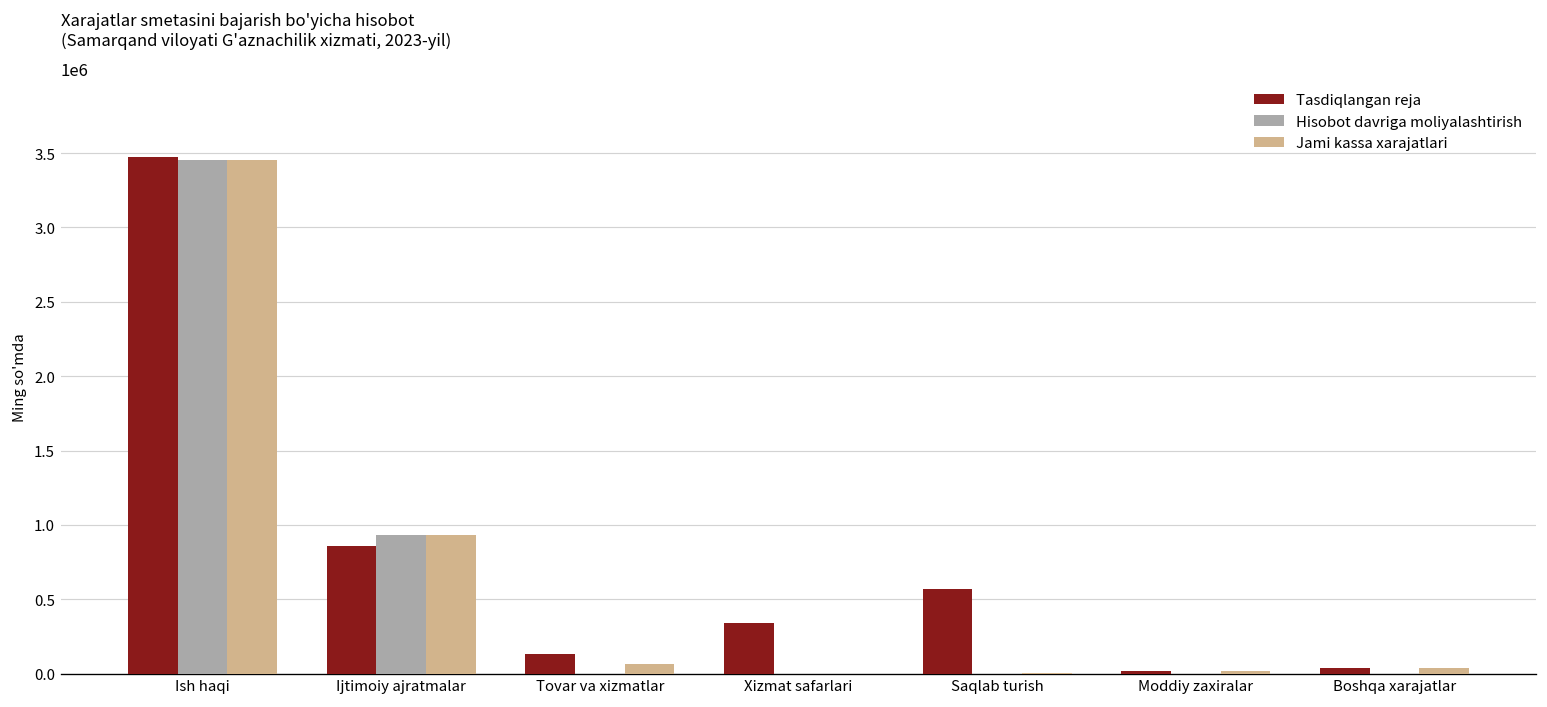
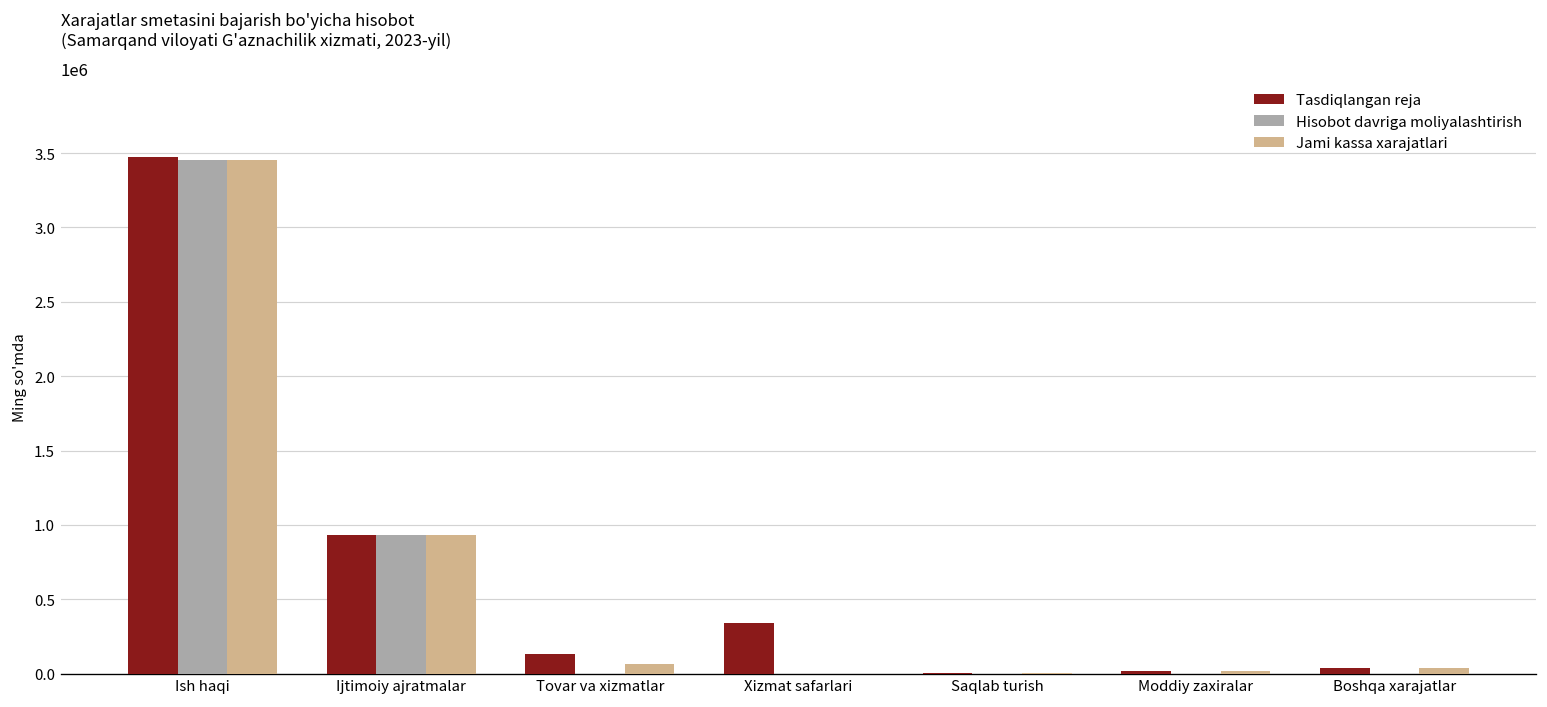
Tasdiqlangan reja, Ijtimoiy ajratmalar: 860000 -> 930000
Tasdiqlangan reja, Saqlab turish: 570000 -> 0
